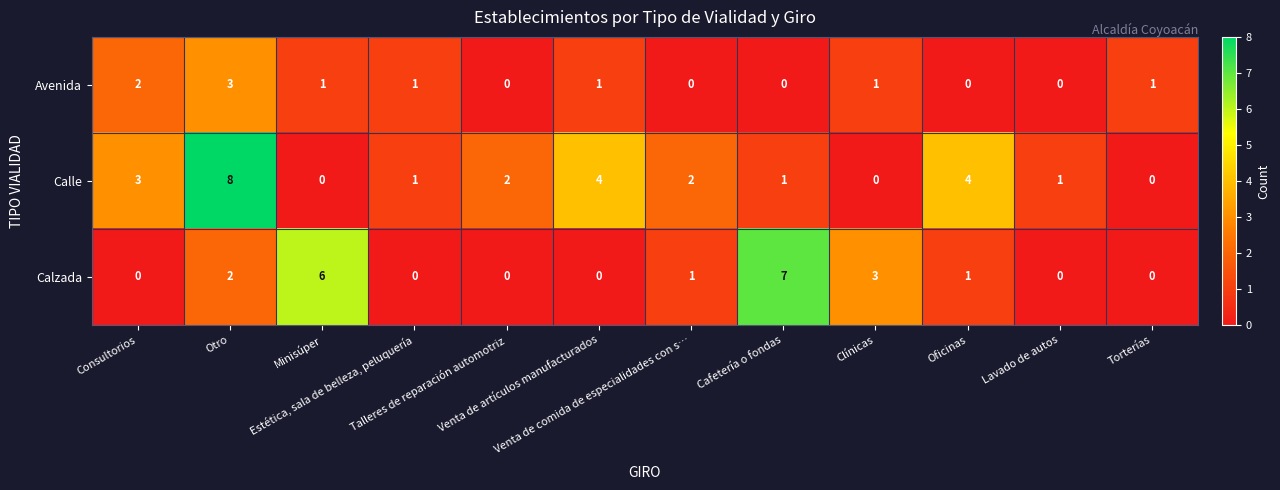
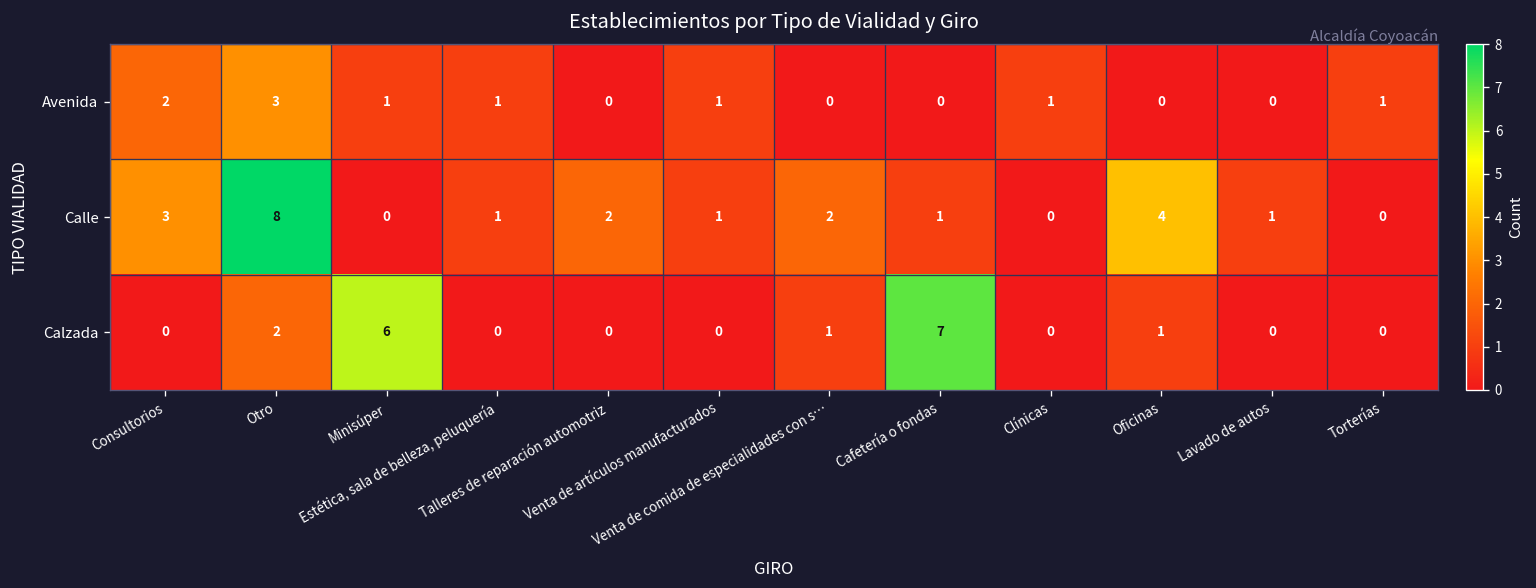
Calle, Venta de artículos manufacturados: 4 -> 1
Calzada, Clínicas: 3 -> 0
